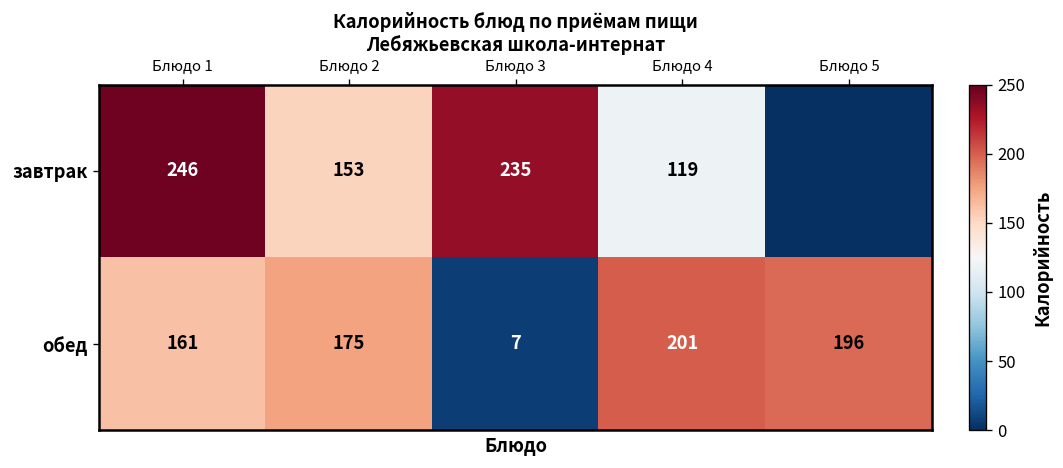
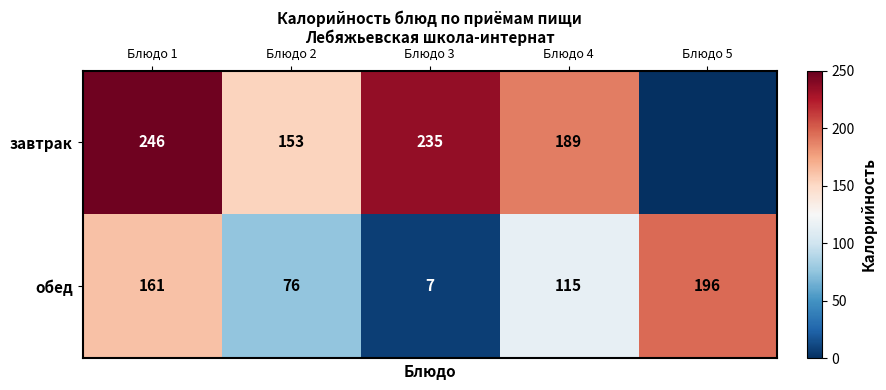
завтрак, Блюдо 4: 119 -> 189
обед, Блюдо 2: 175 -> 76
обед, Блюдо 4: 201 -> 115
